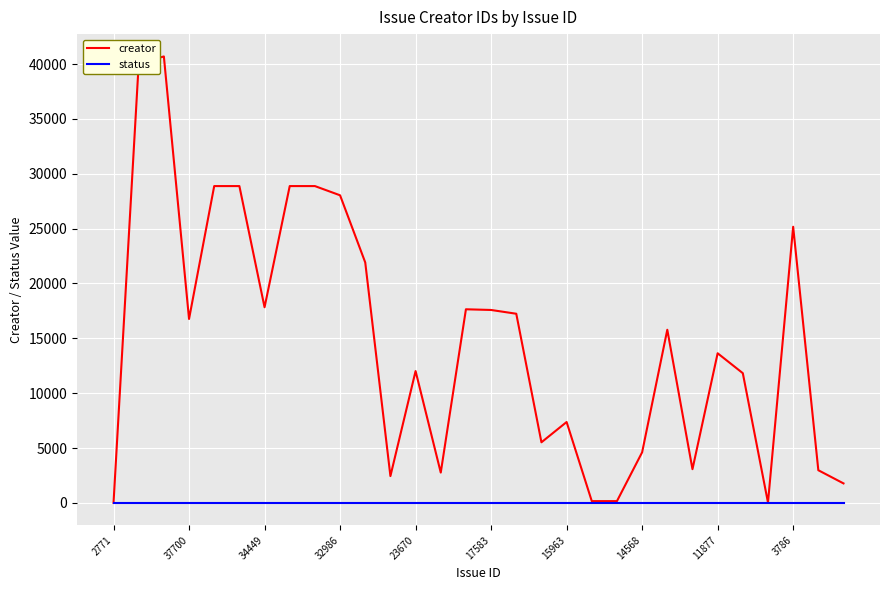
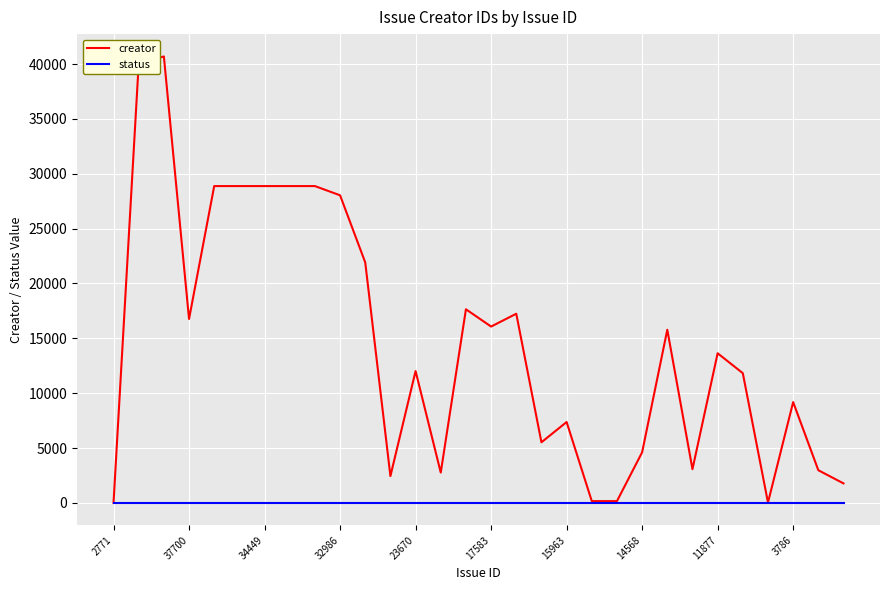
creator, 34449: 17800 -> 28900
creator, 17583: 17600 -> 16100
creator, 3786: 25200 -> 9200
